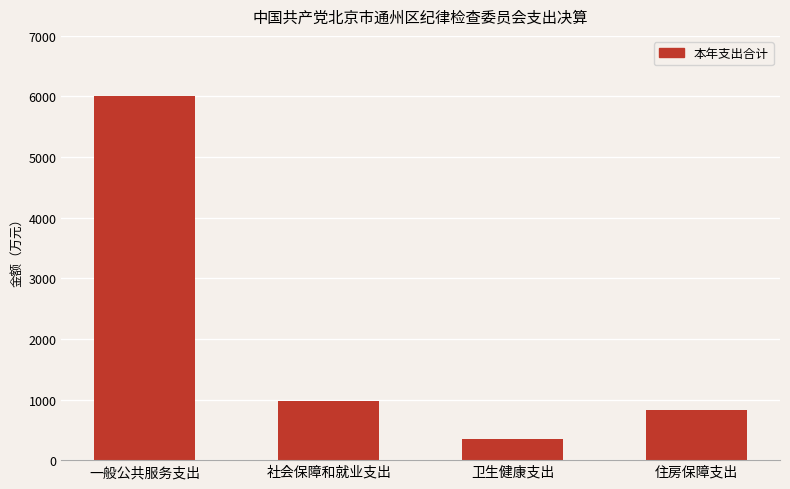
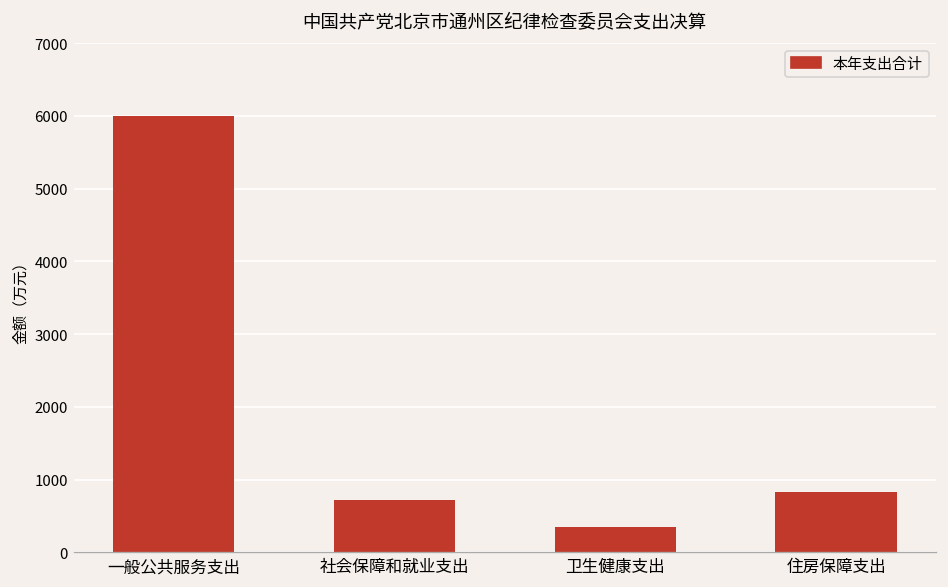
社会保障和就业支出: 1000 -> 700
